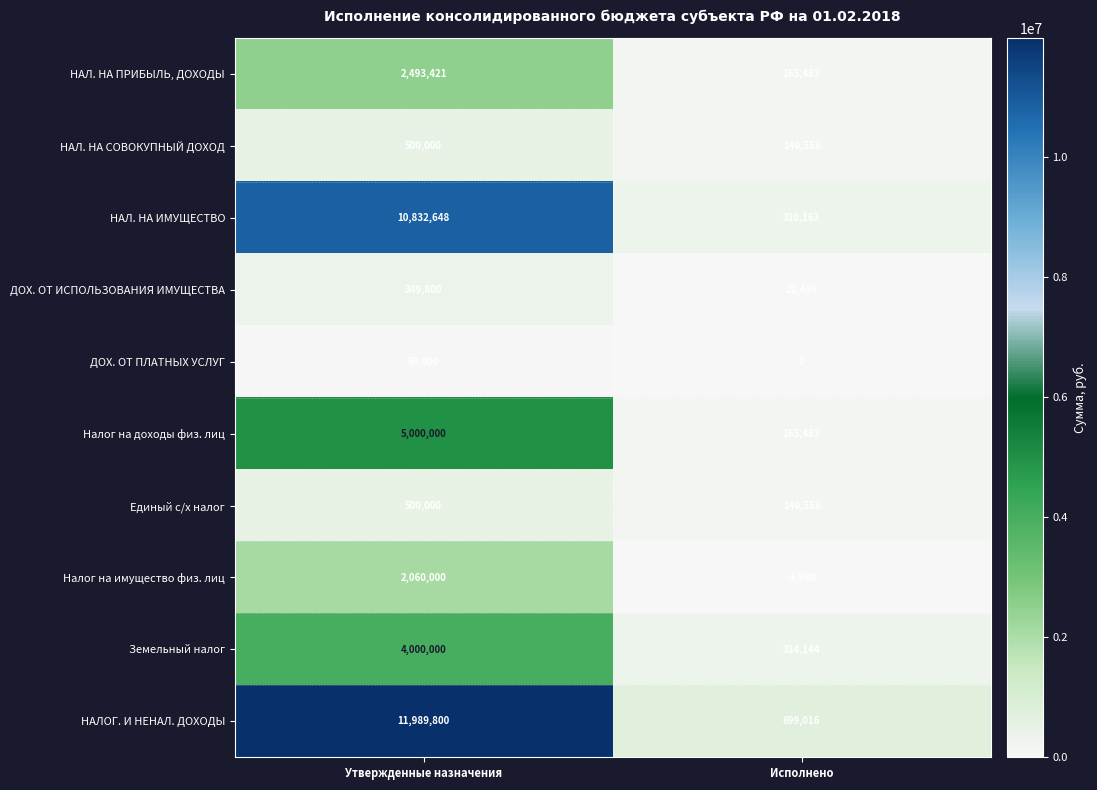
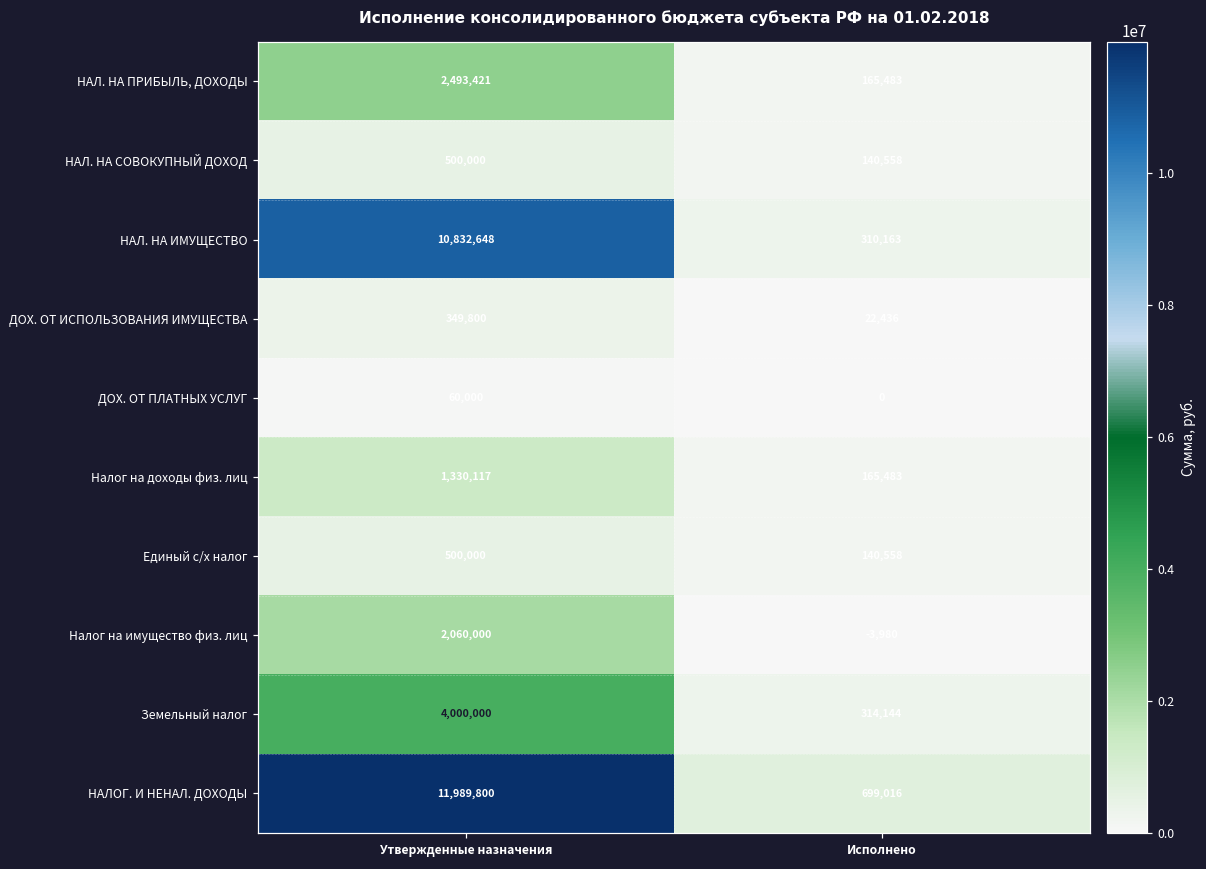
Налог на доходы физ. лиц, Утвержденные назначения: 5,000,000 -> 1,330,117
